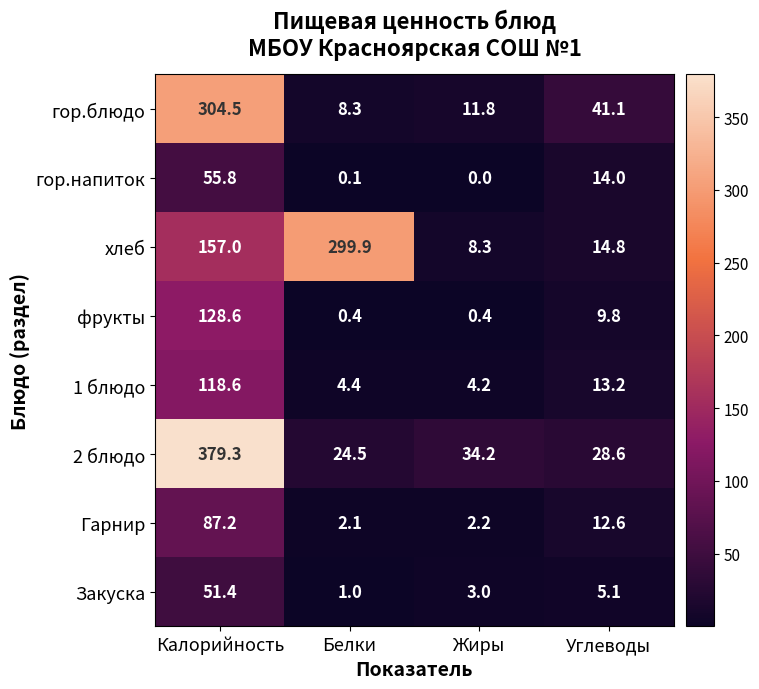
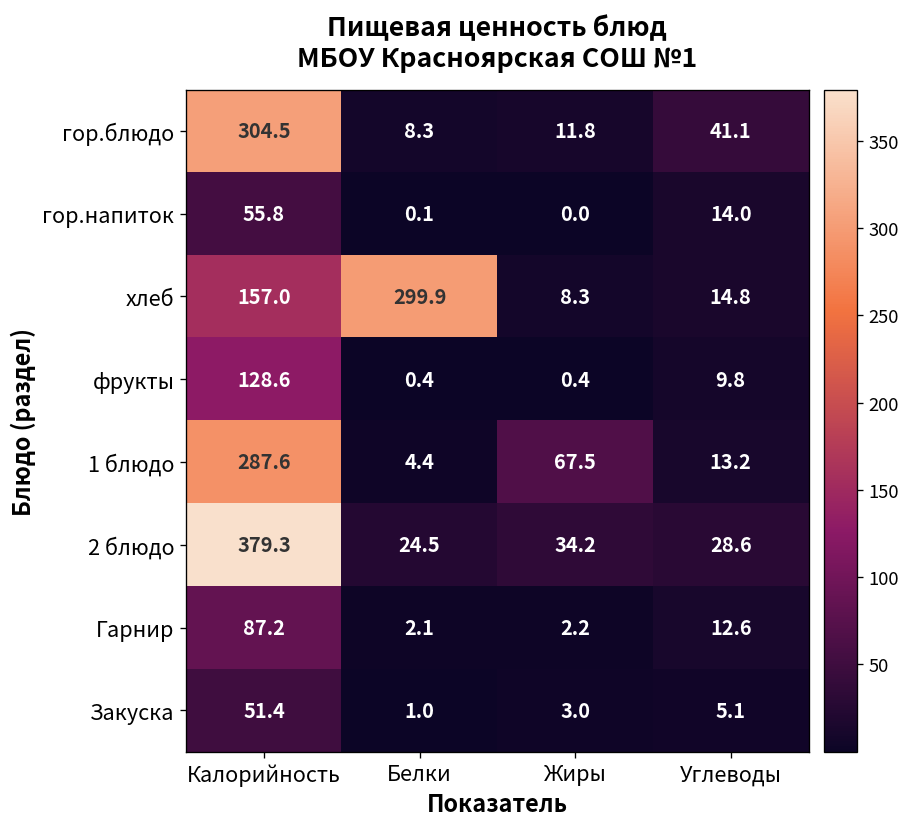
1 блюдо, Калорийность: 118.6 -> 287.6
1 блюдо, Жиры: 4.2 -> 67.5
